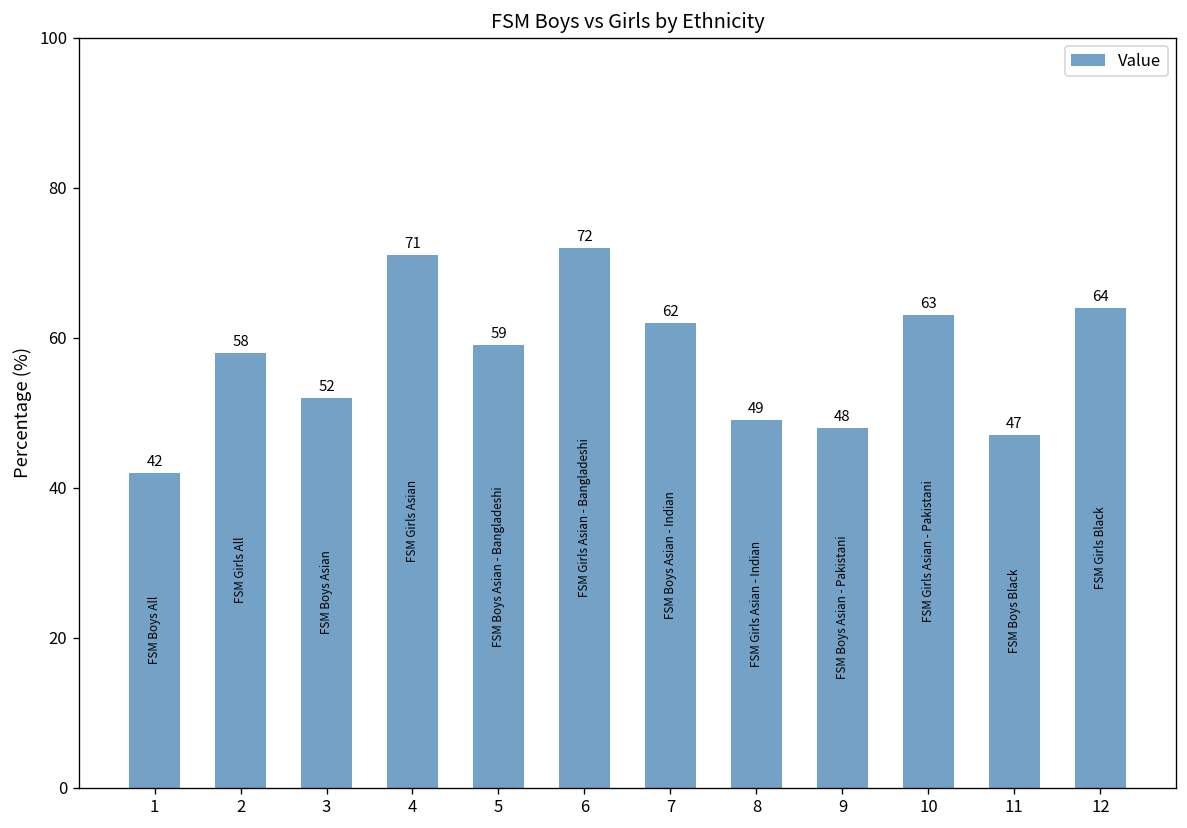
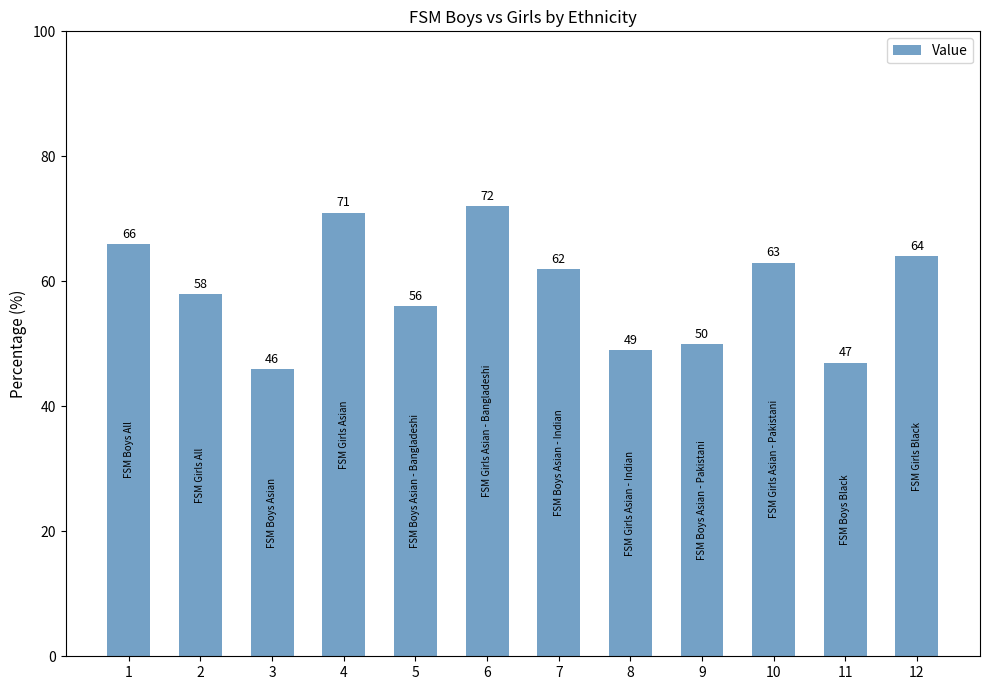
1: 42 -> 66
3: 52 -> 46
5: 59 -> 56
9: 48 -> 50
